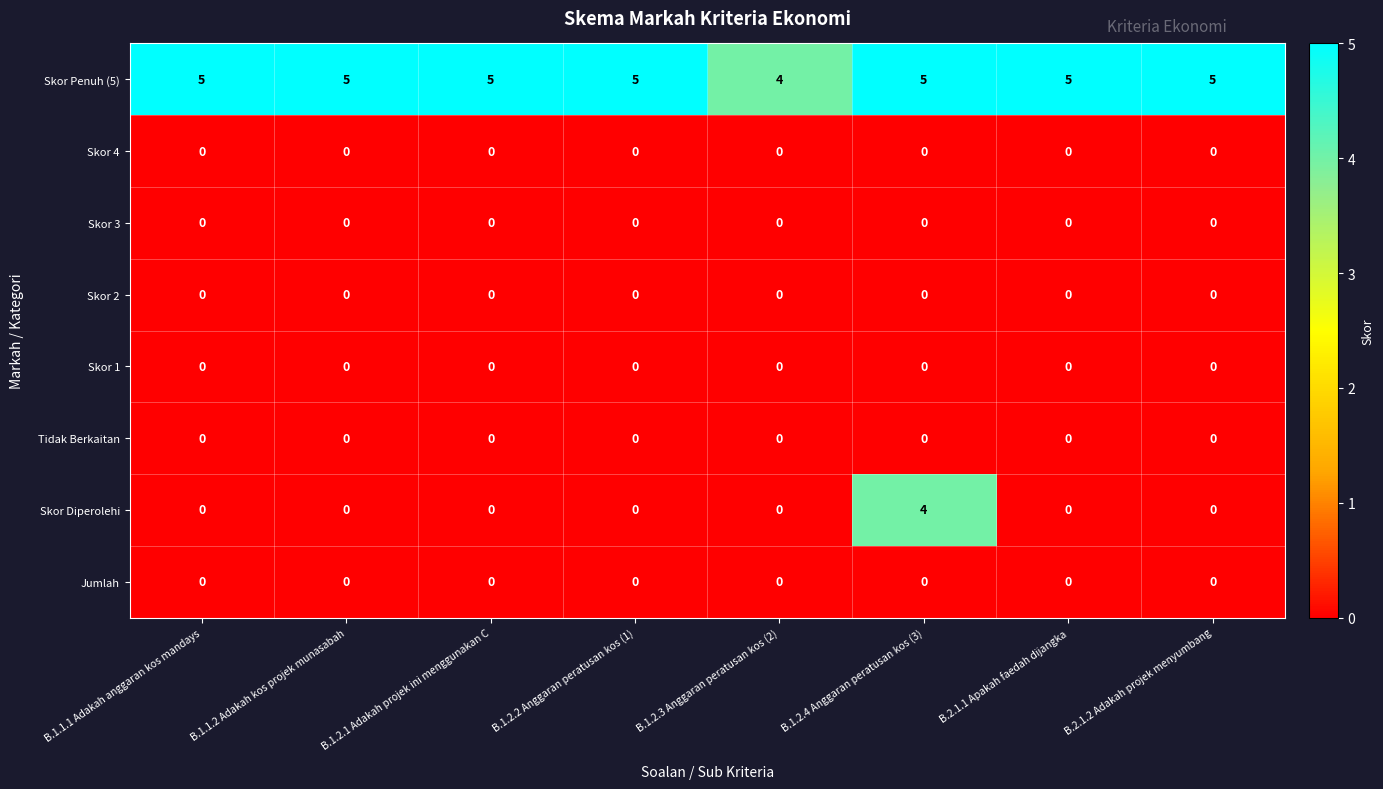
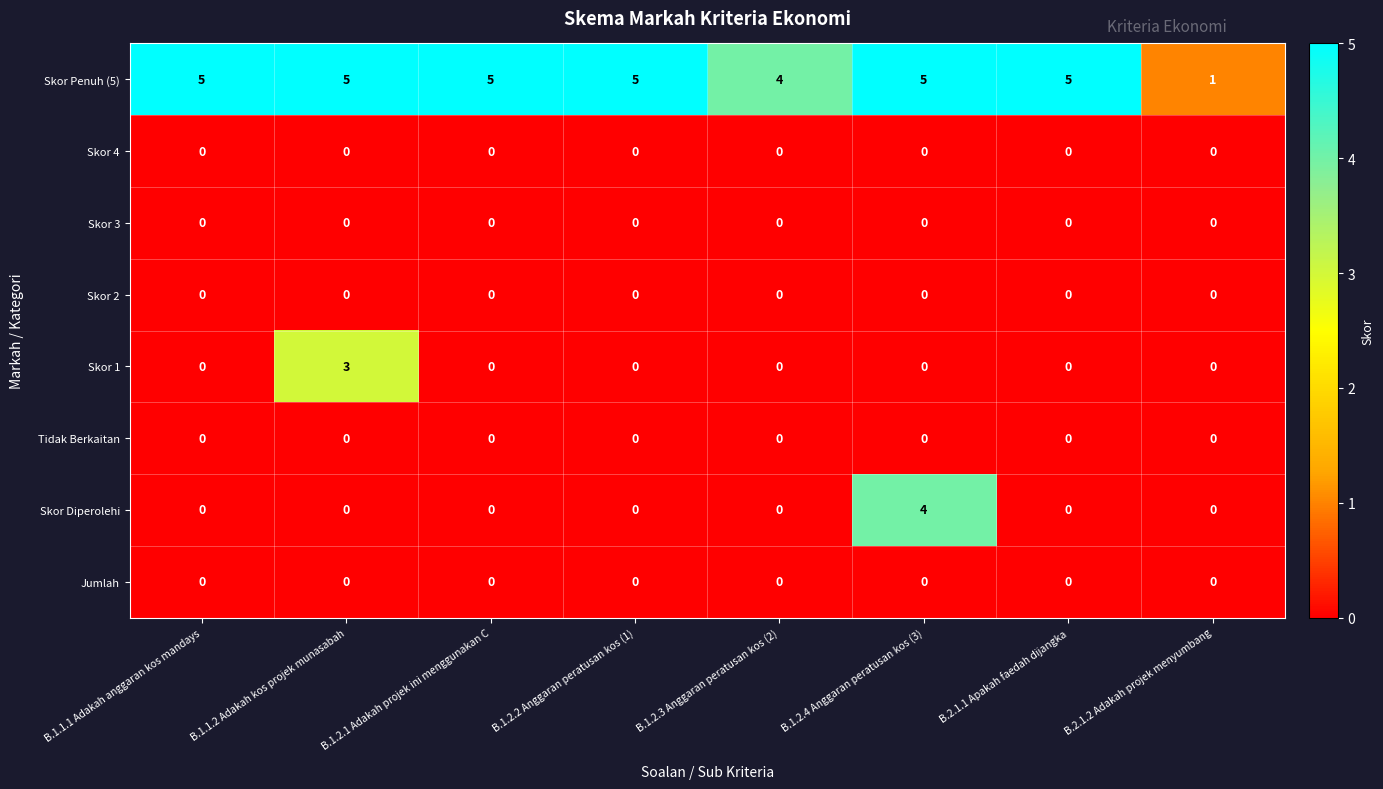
Skor Penuh (5), B.2.1.2 Adakah projek menyumbang: 5 -> 1
Skor 1, B.1.1.2 Adakah kos projek munasabah: 0 -> 3
